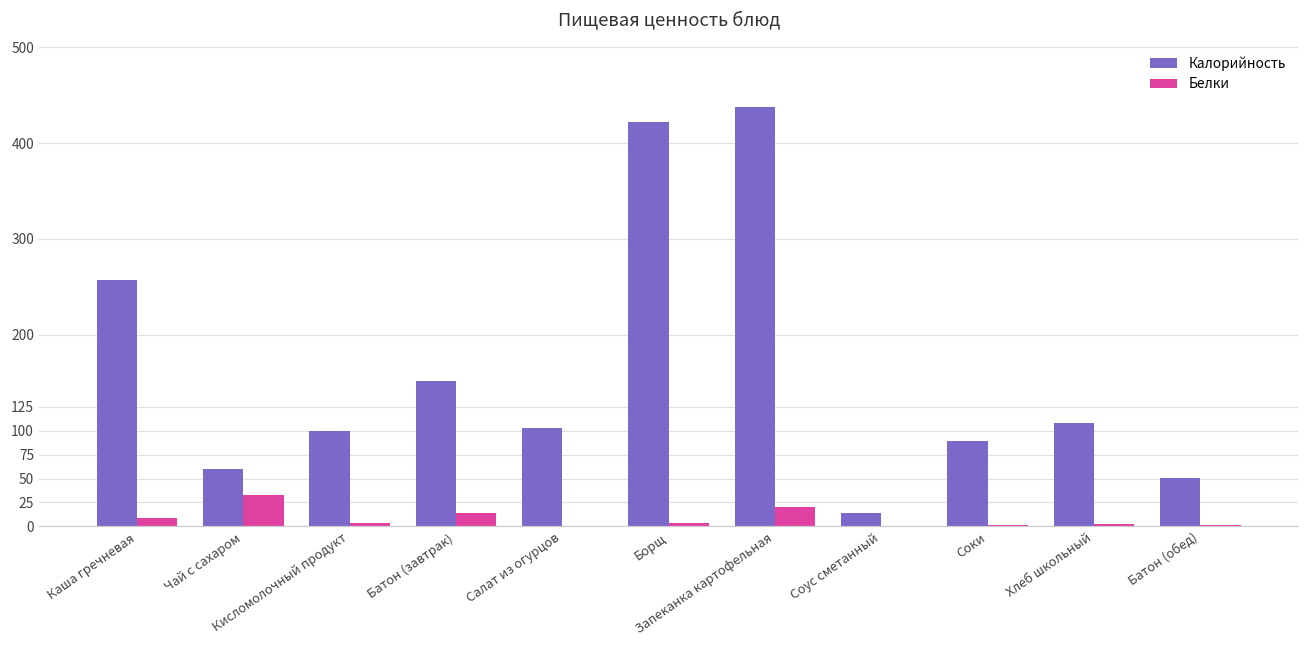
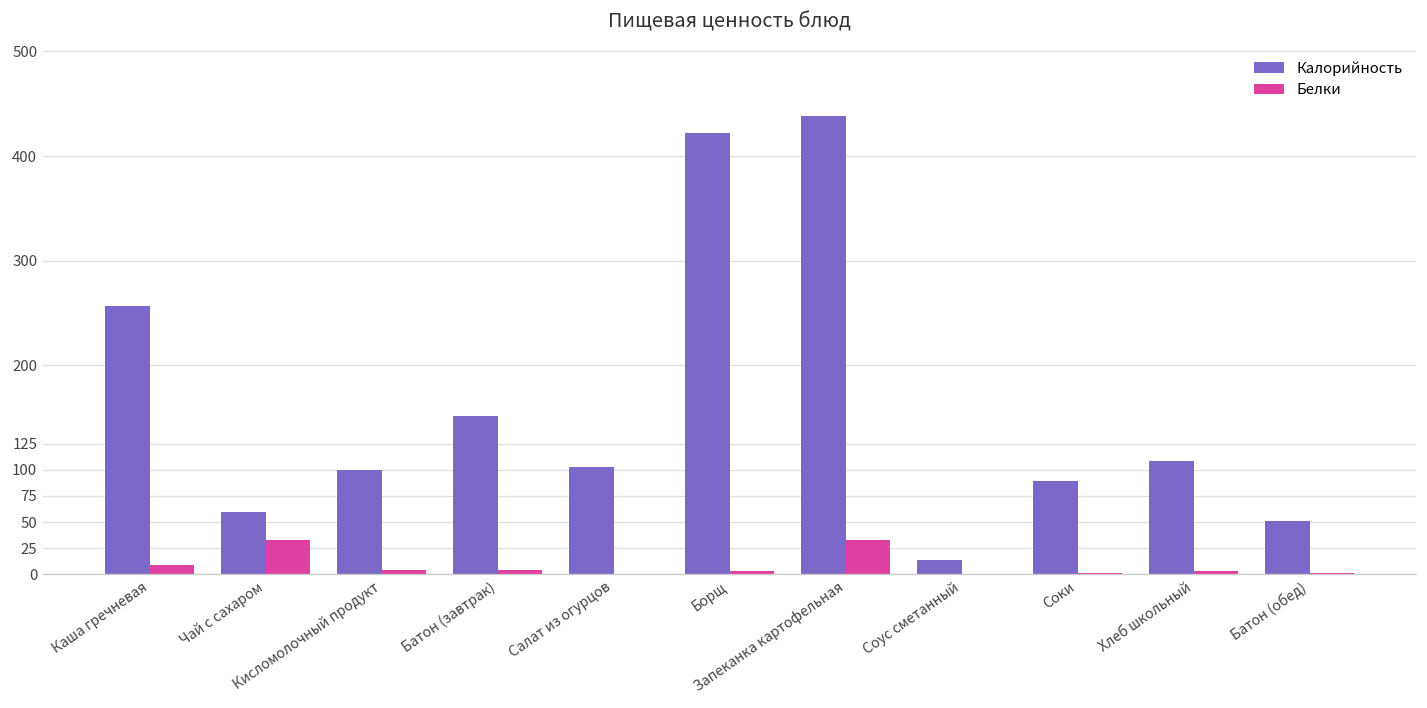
Белки, Батон (завтрак): 10 -> 0
Белки, Запеканка картофельная: 20 -> 30
